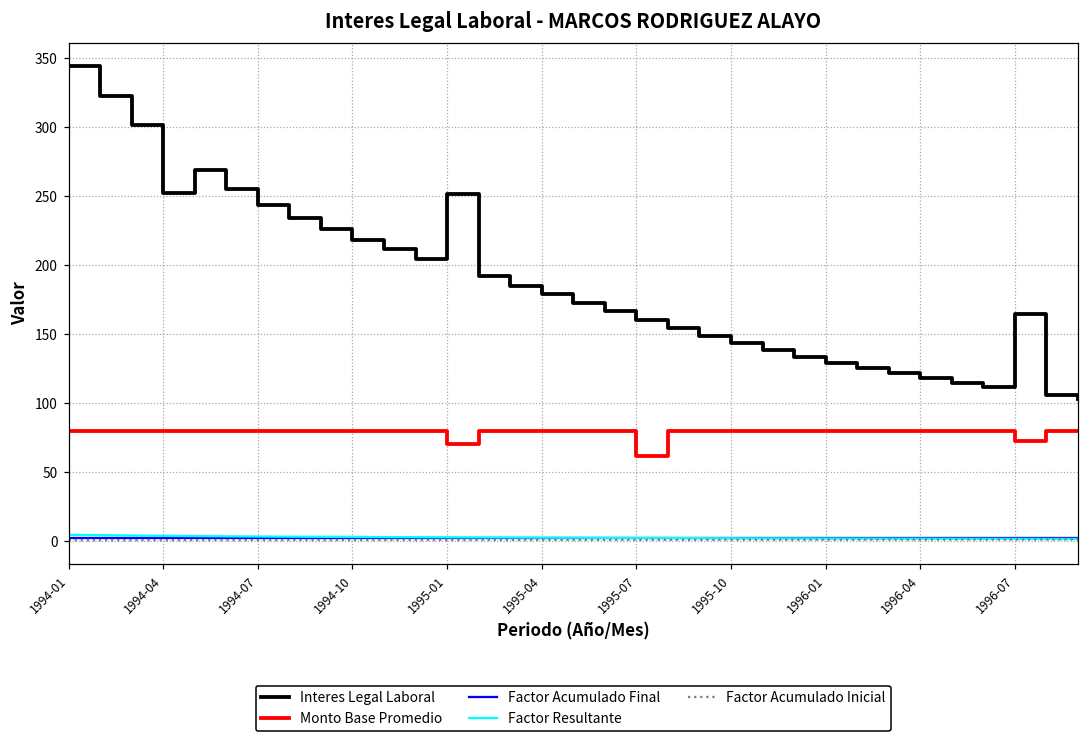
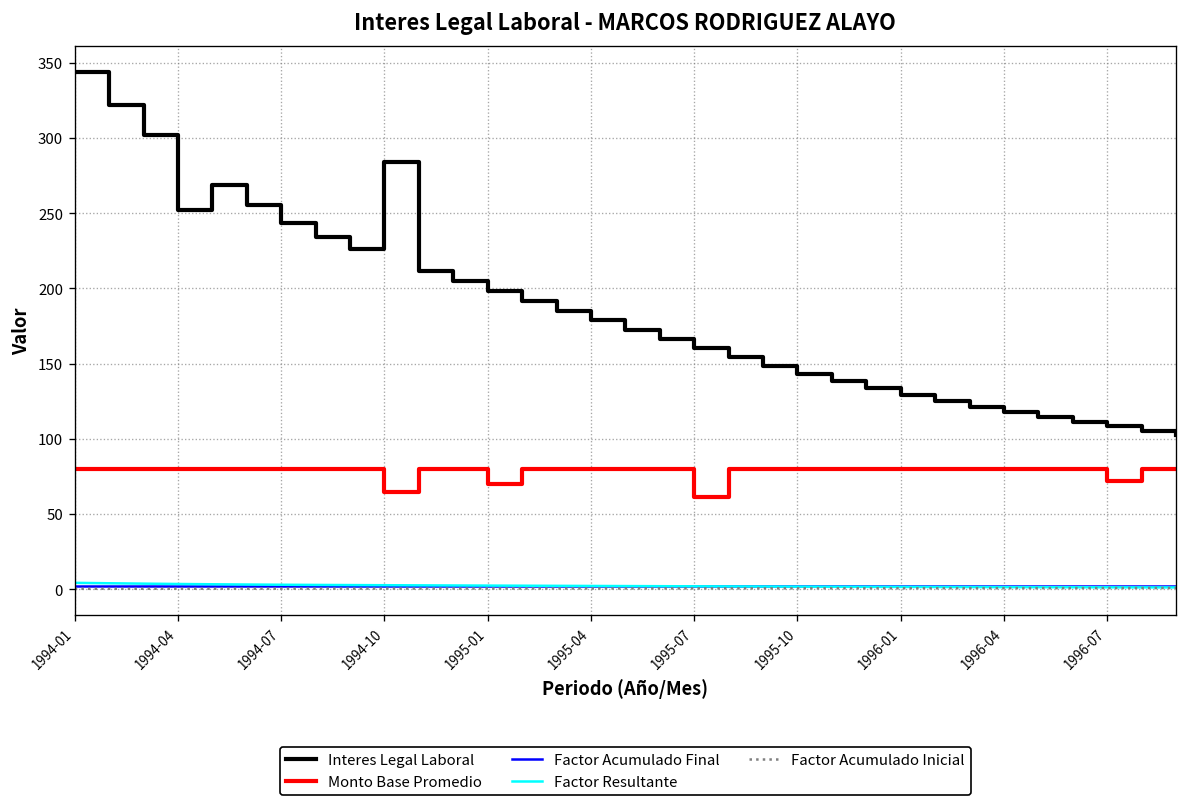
Interes Legal Laboral, 1994-10: 218 -> 284
Monto Base Promedio, 1994-10: 80 -> 65
Interes Legal Laboral, 1995-01: 251 -> 198
Interes Legal Laboral, 1996-07: 164 -> 108
